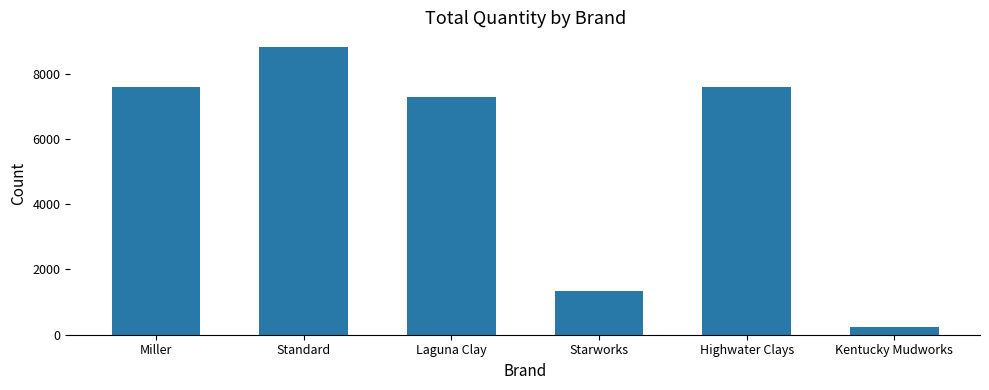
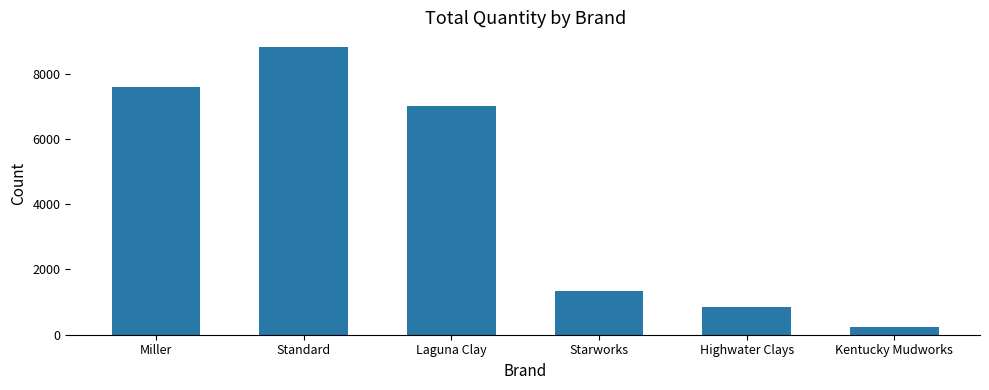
Laguna Clay: 7300 -> 7000
Highwater Clays: 7600 -> 900
